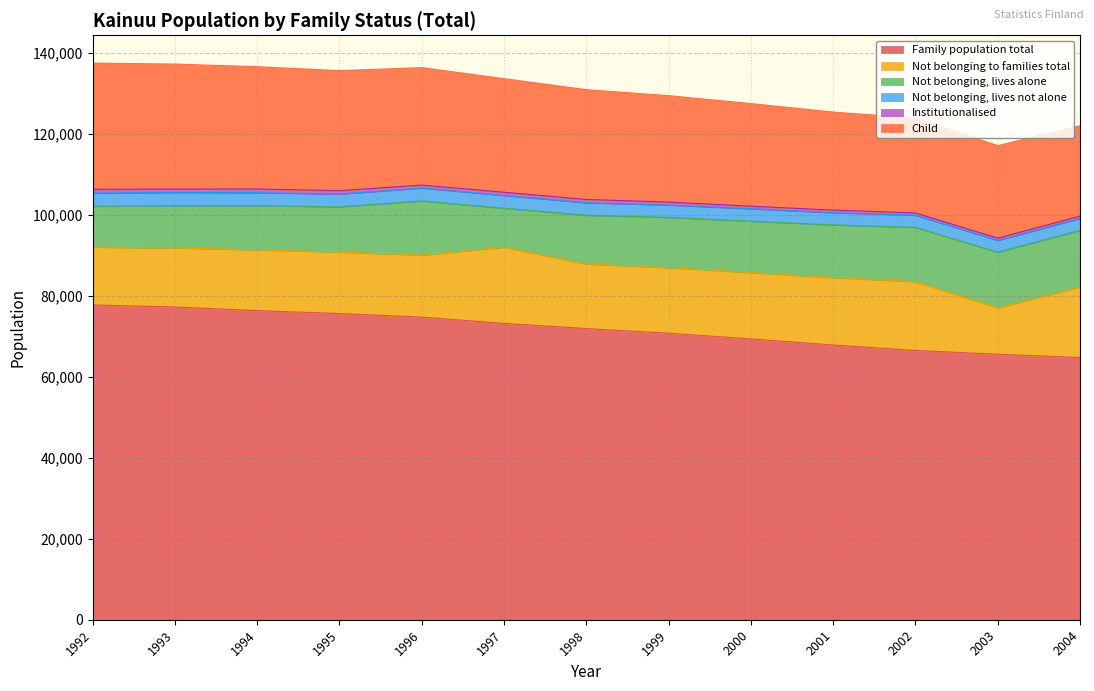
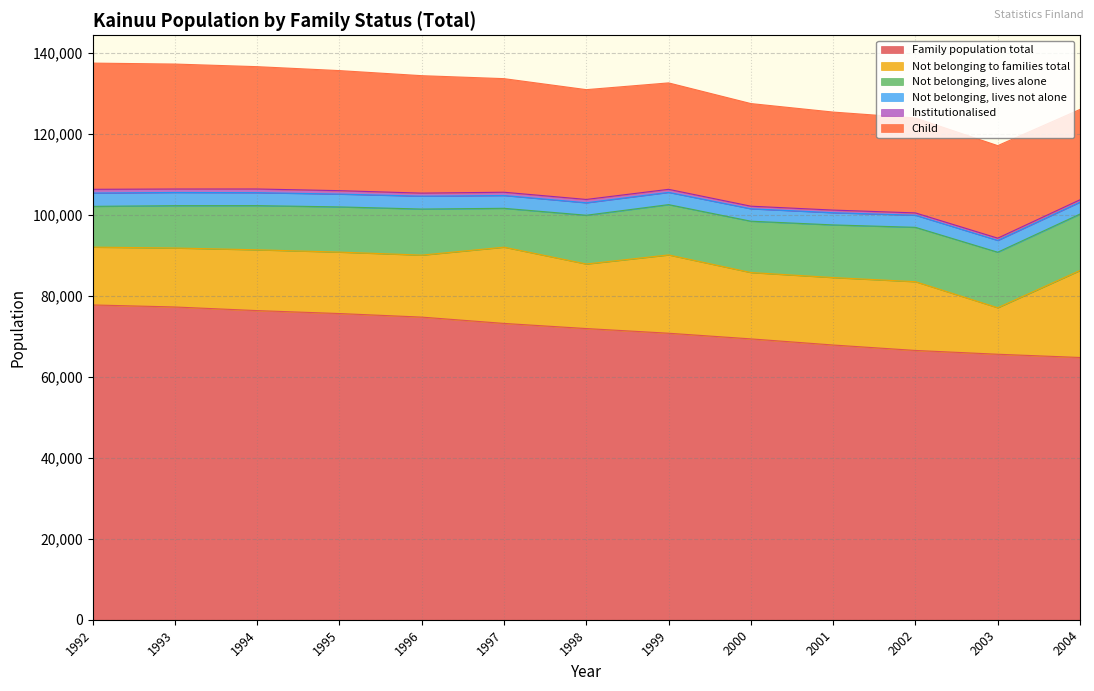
Not belonging, lives alone, 1996: 13,000 -> 11,000
Not belonging to families total, 1999: 16,000 -> 19,000
Not belonging to families total, 2004: 17,000 -> 21,000
